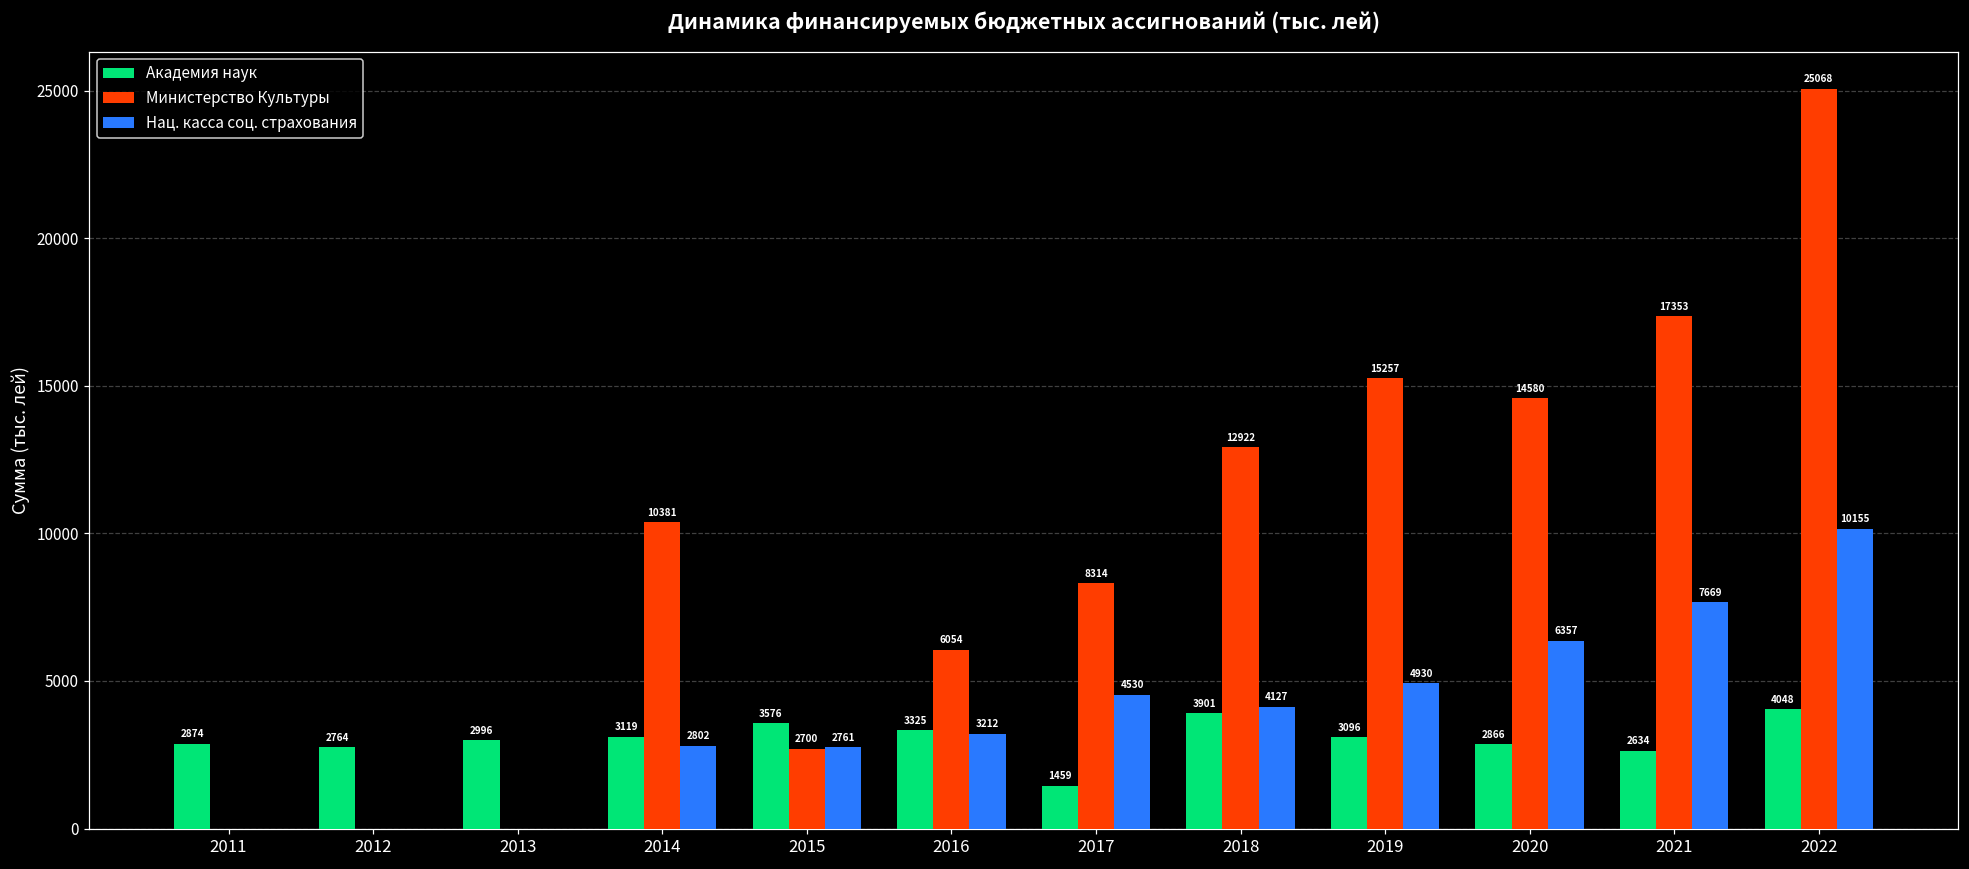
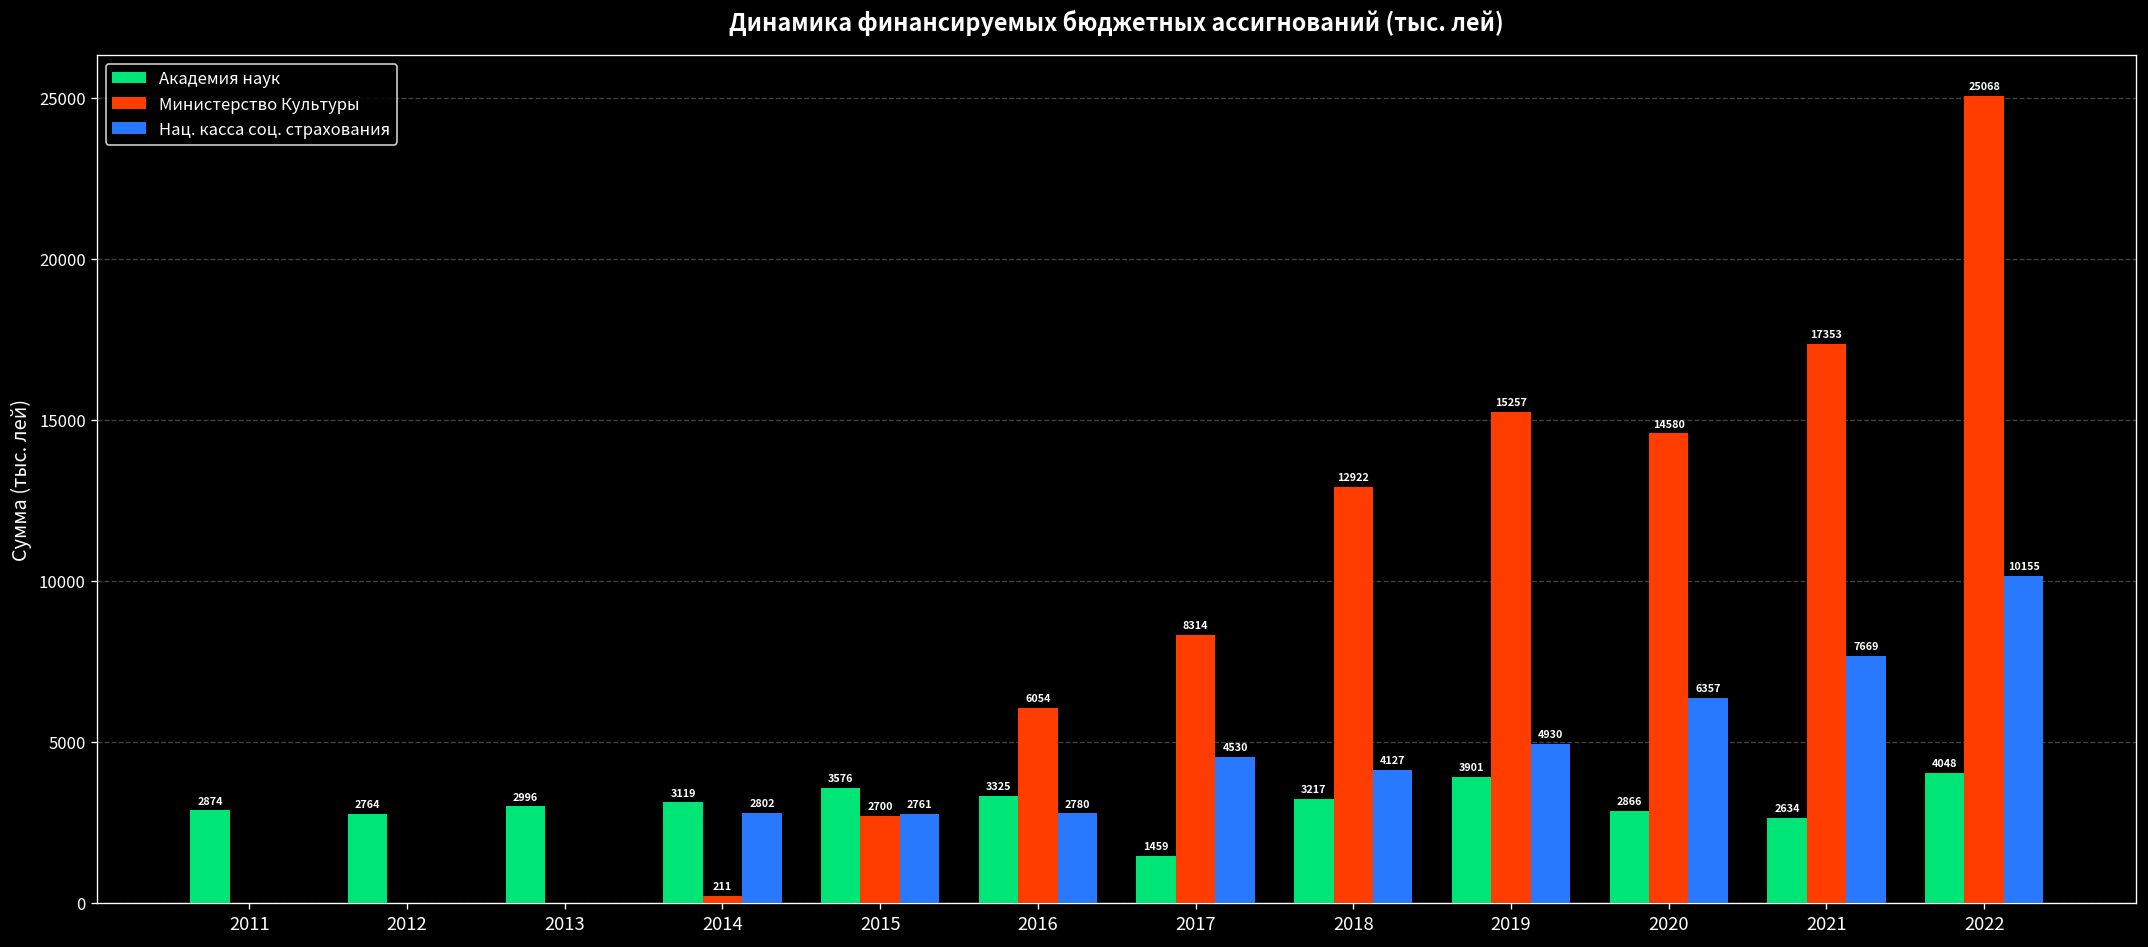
Министерство Культуры, 2014: 10381 -> 211
Нац. касса соц. страхования, 2016: 3212 -> 2780
Академия наук, 2018: 3901 -> 3217
Академия наук, 2019: 3096 -> 3901
